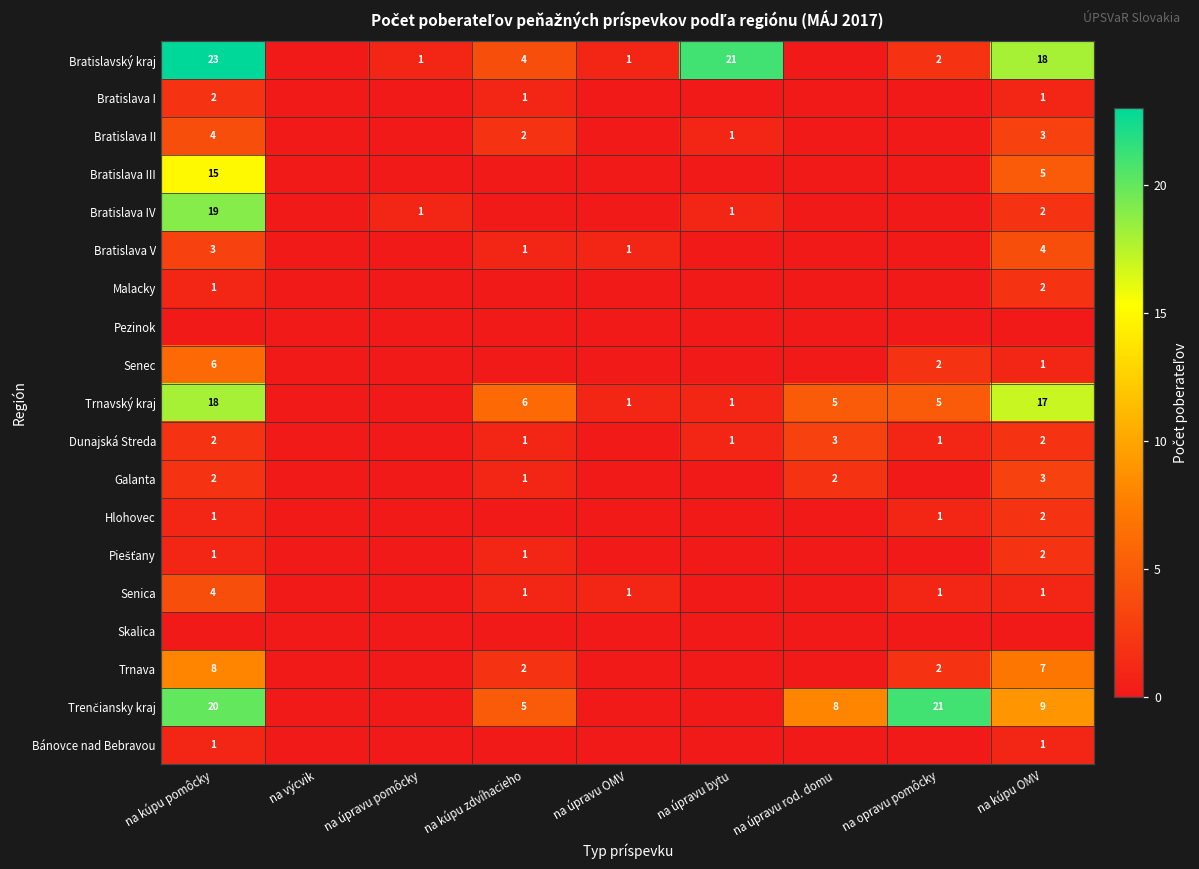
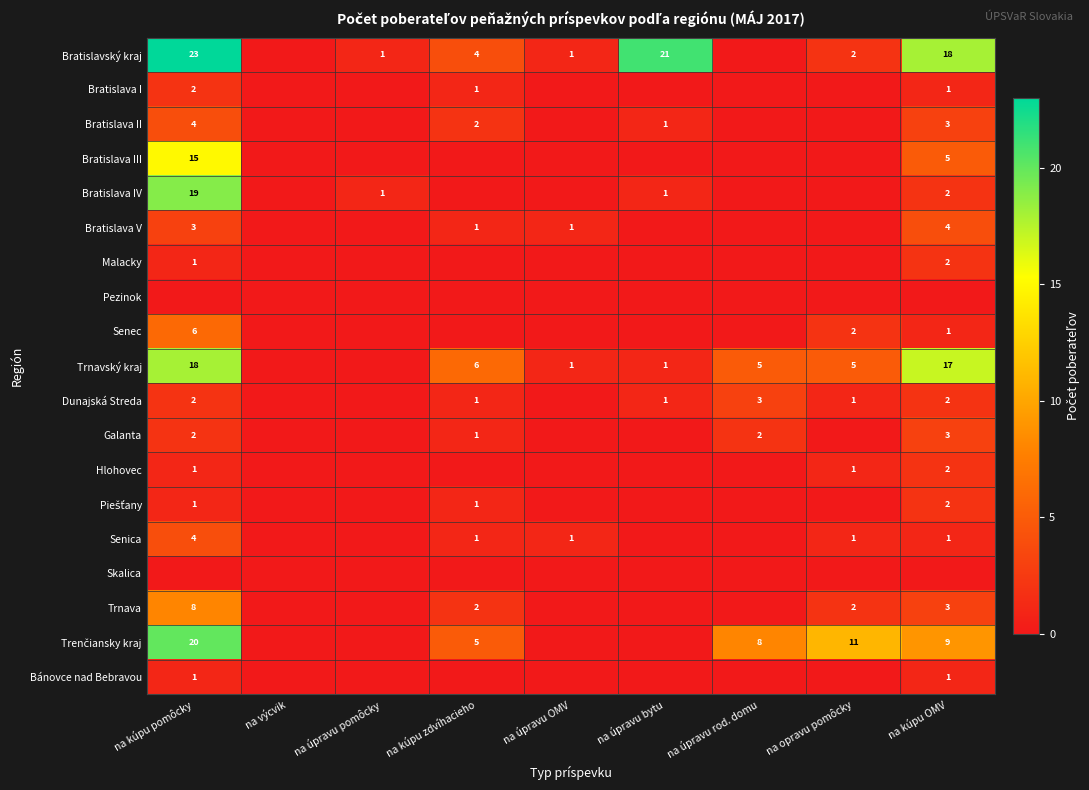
Trnava, na kúpu OMV: 7 -> 3
Trenčiansky kraj, na opravu pomôcky: 21 -> 11
